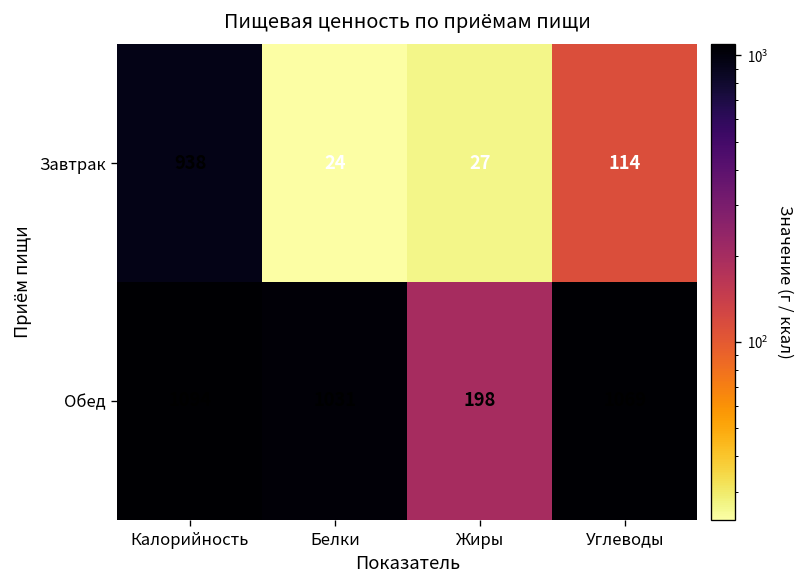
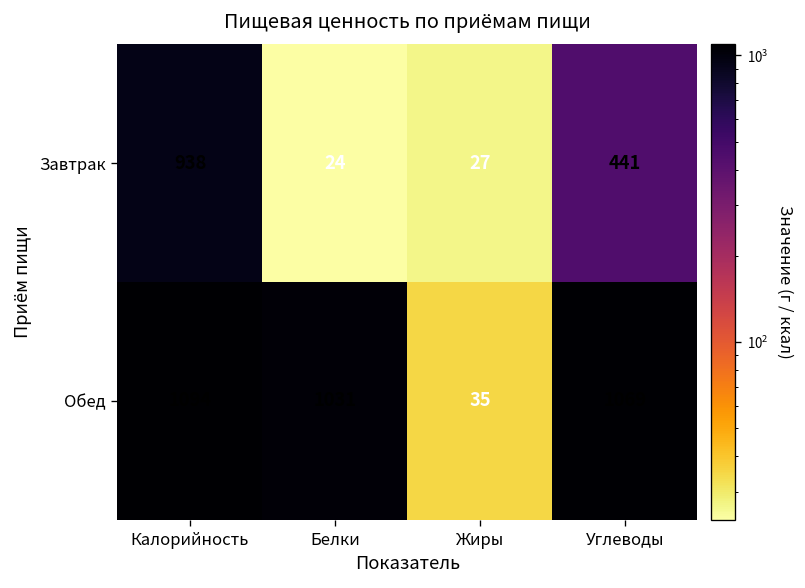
Завтрак, Углеводы: 114 -> 441
Обед, Жиры: 198 -> 35
